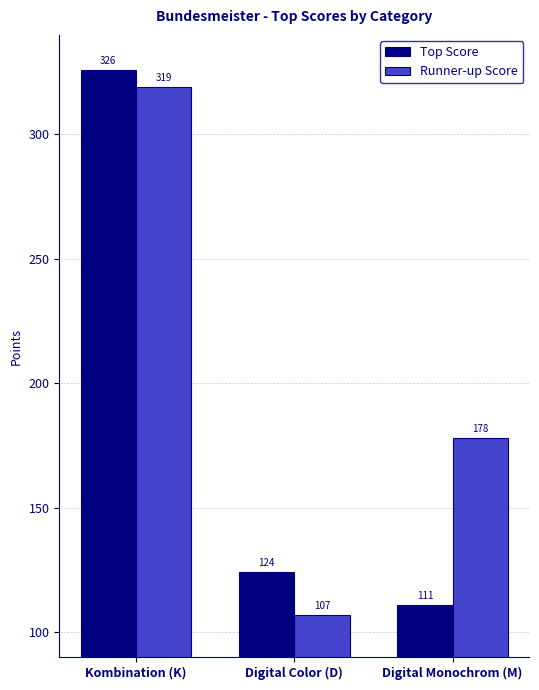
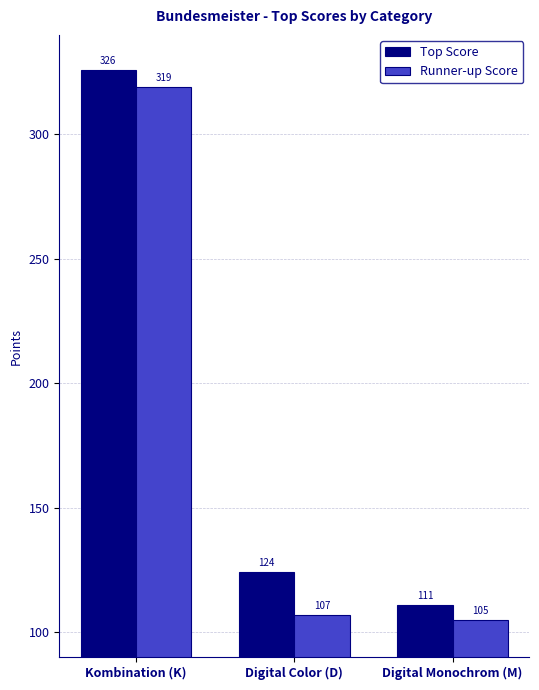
Runner-up Score, Digital Monochrom (M): 178 -> 105
